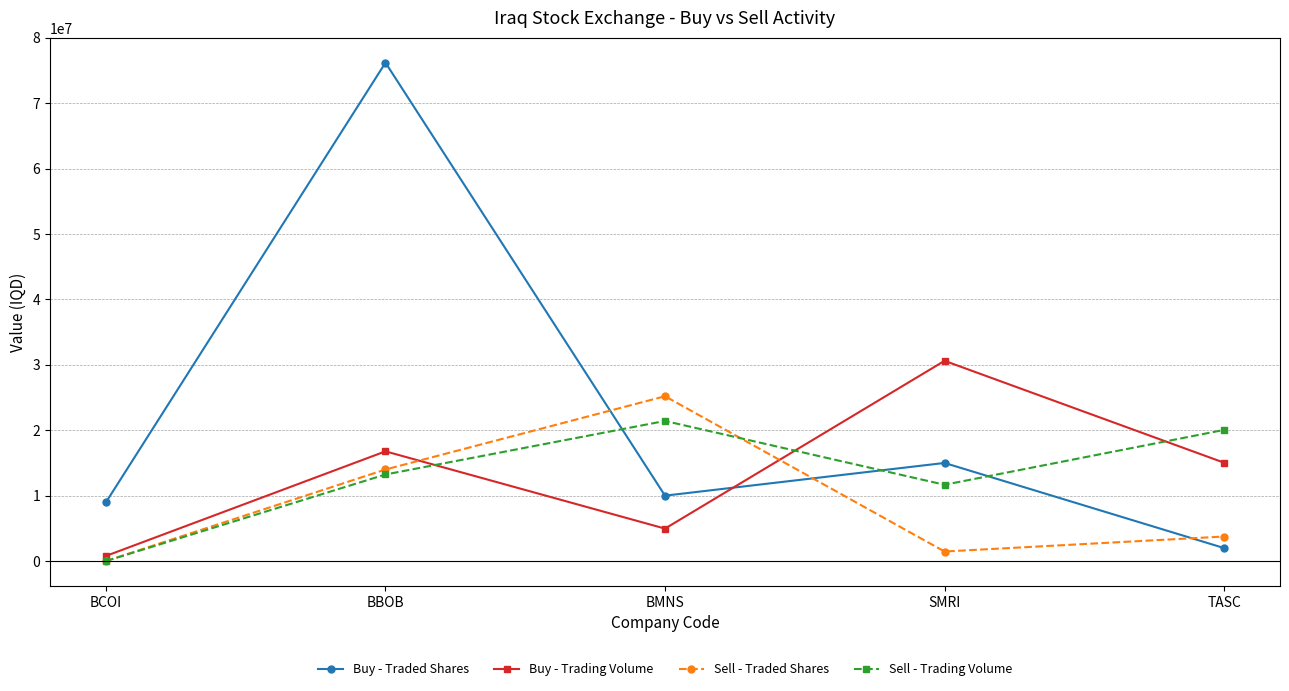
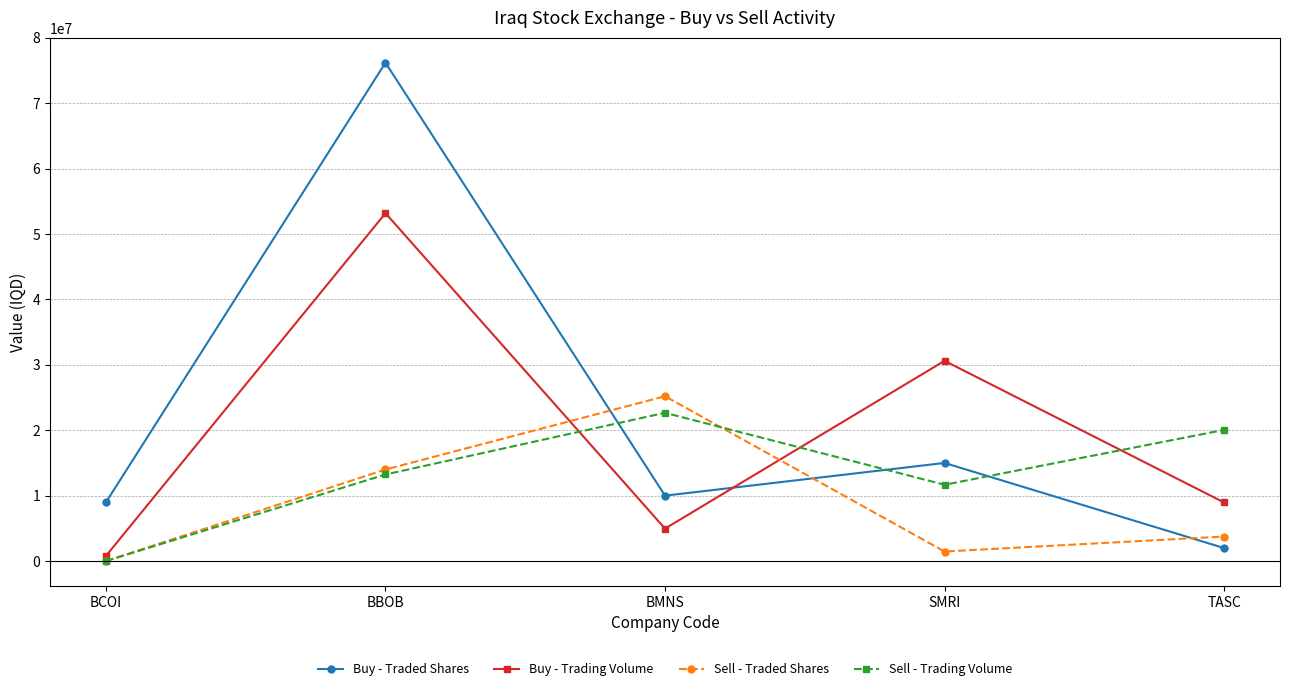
Buy - Trading Volume, BBOB: 17000000 -> 53000000
Sell - Trading Volume, BMNS: 21000000 -> 23000000
Buy - Trading Volume, TASC: 15000000 -> 9000000
